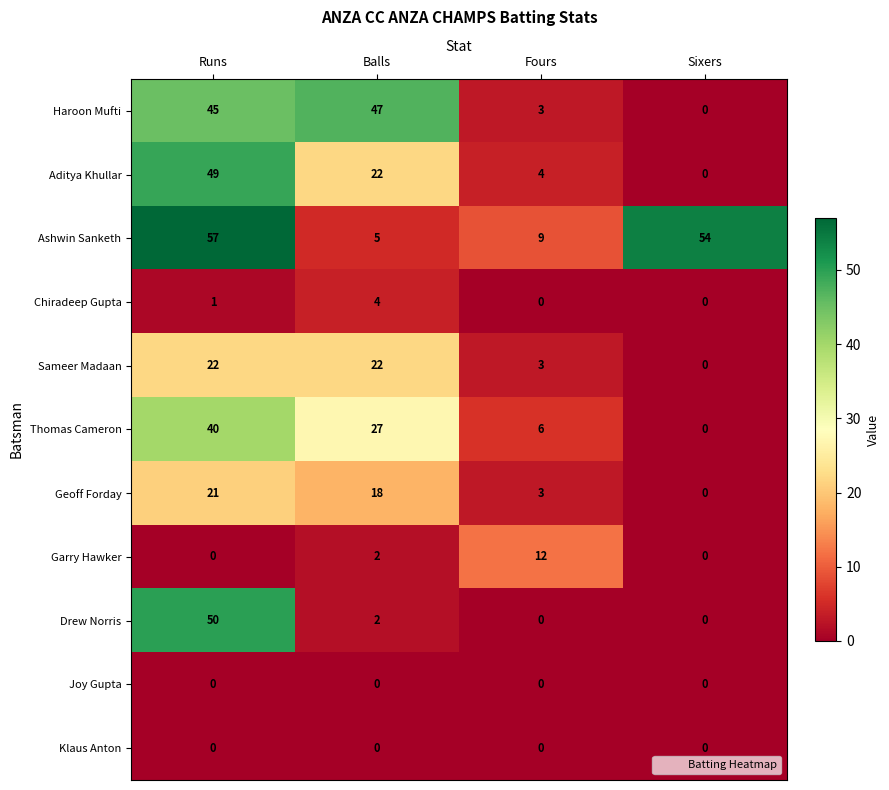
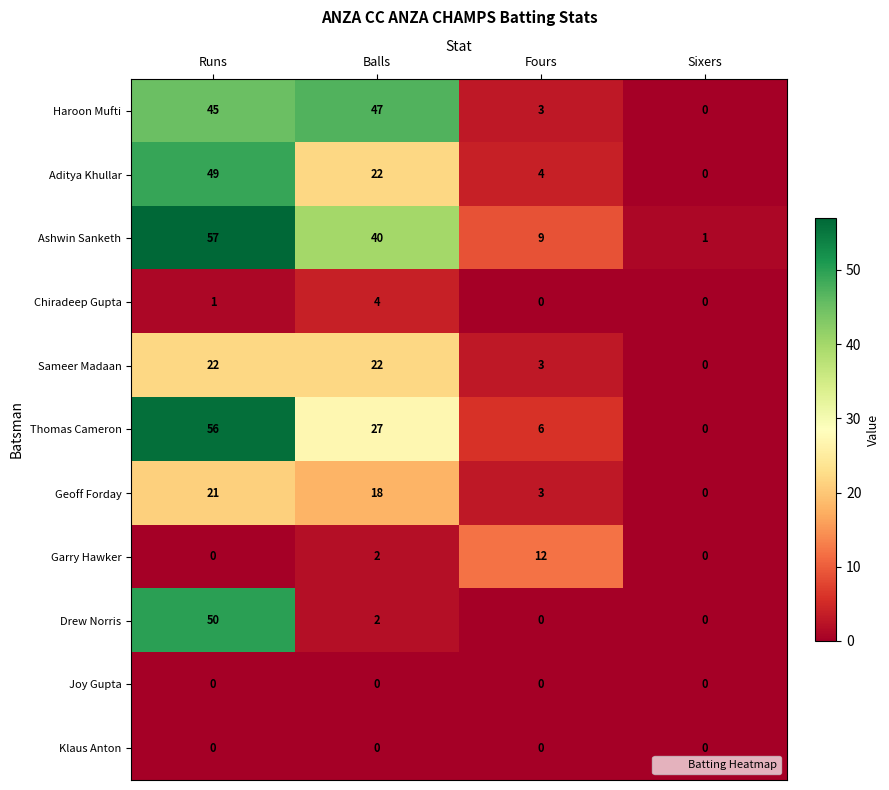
Ashwin Sanketh, Balls: 5 -> 40
Ashwin Sanketh, Sixers: 54 -> 1
Thomas Cameron, Runs: 40 -> 56
